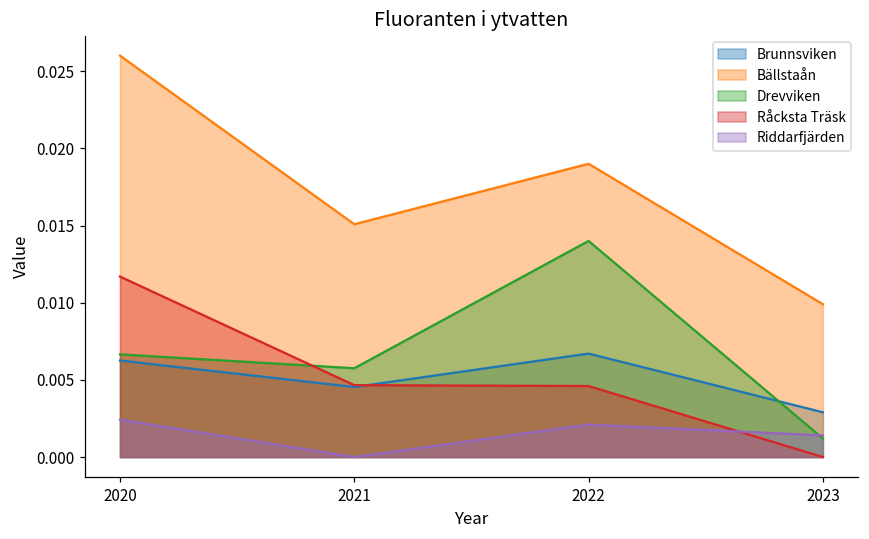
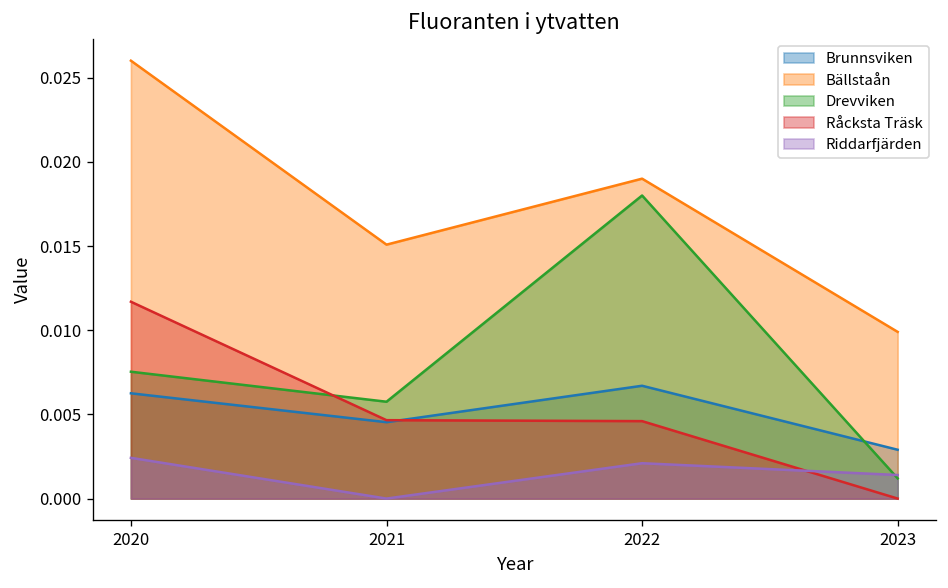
Drevviken, 2020: 0.0067 -> 0.0075
Drevviken, 2022: 0.014 -> 0.018
